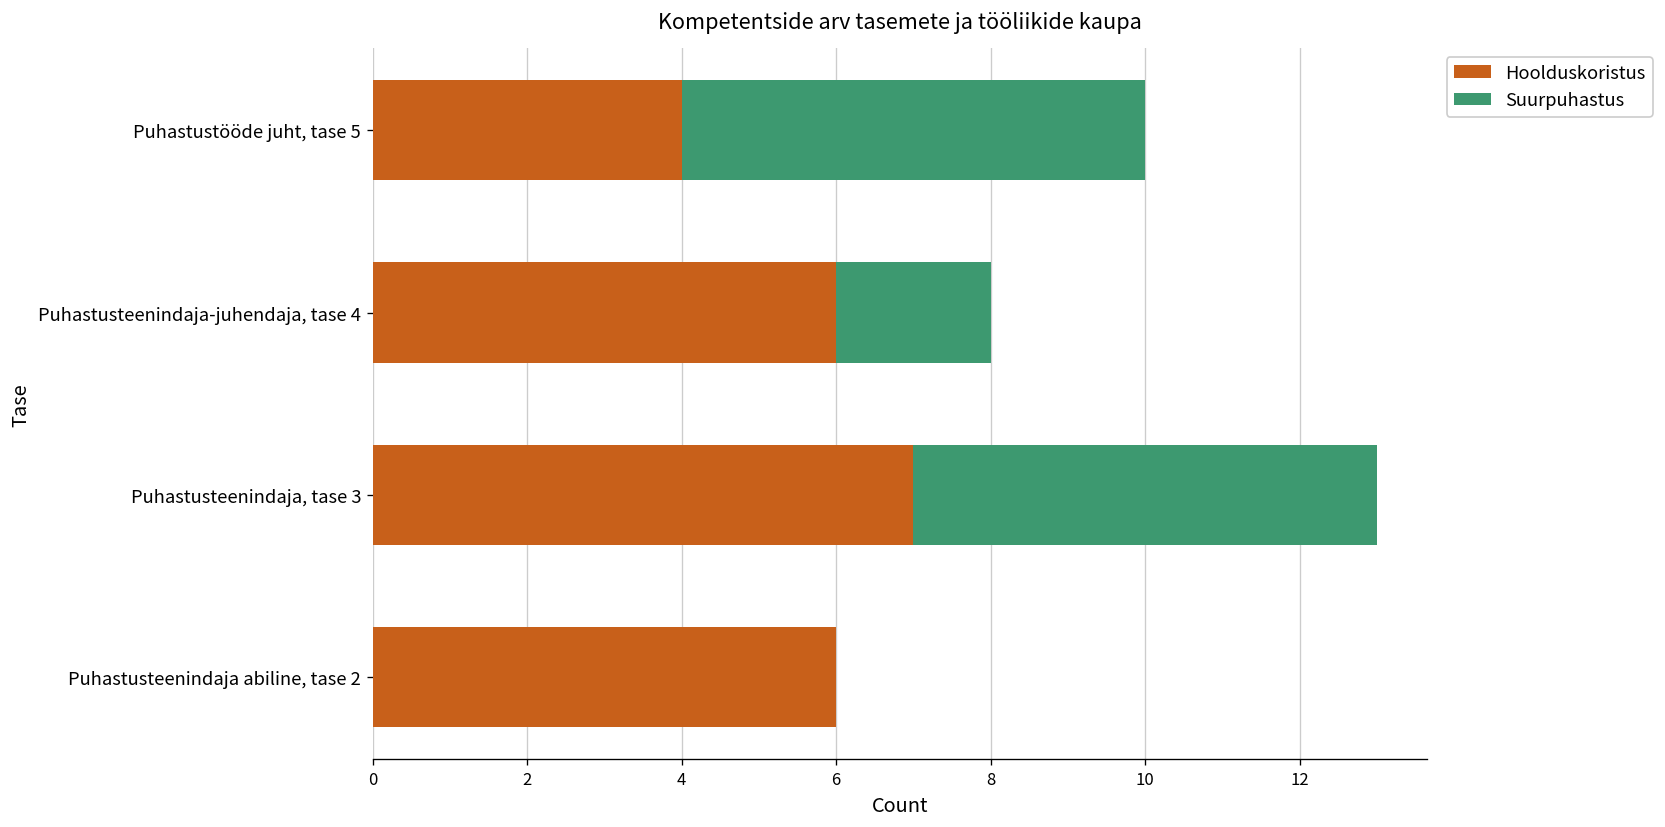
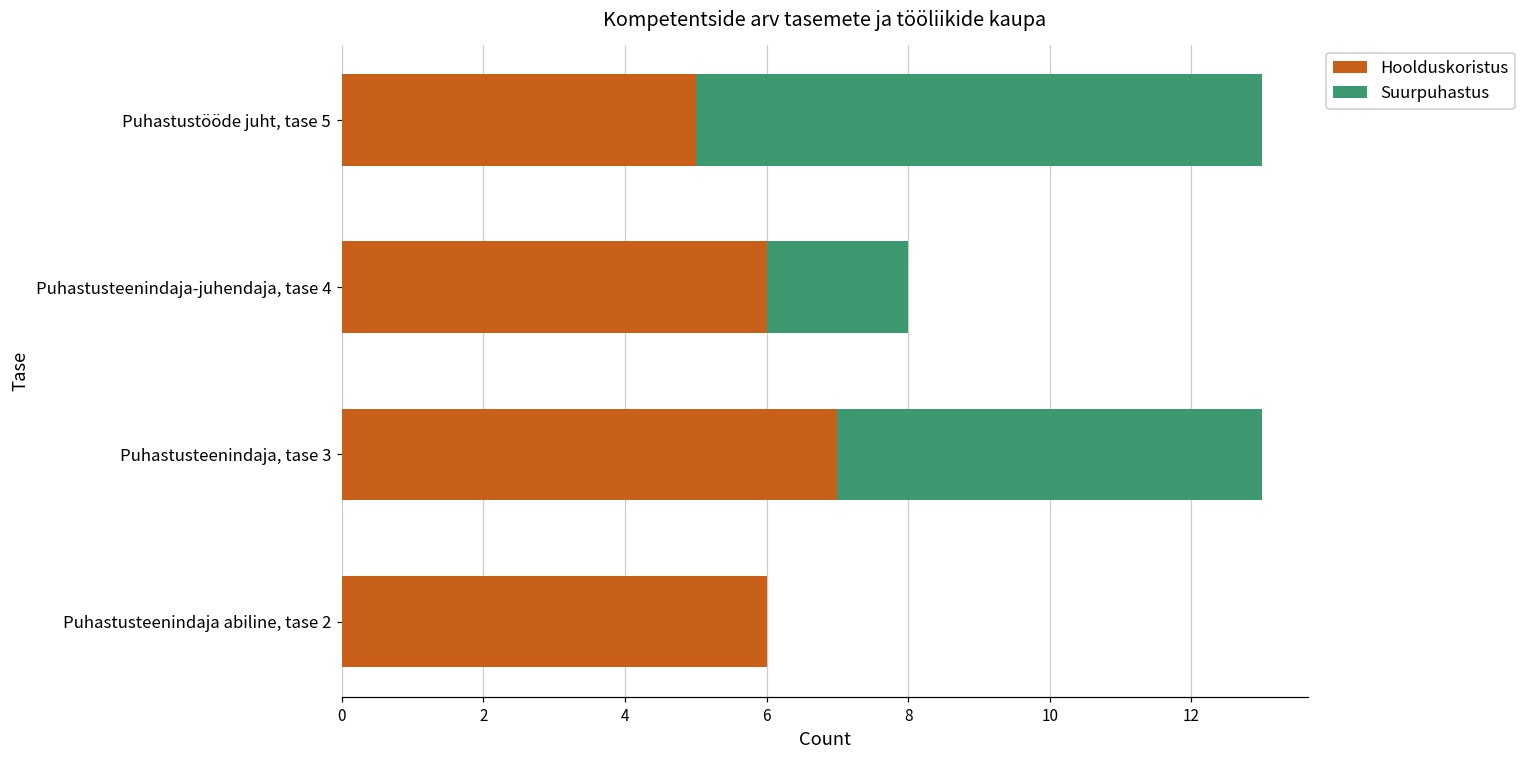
Hoolduskoristus, Puhastustööde juht, tase 5: 4 -> 5
Suurpuhastus, Puhastustööde juht, tase 5: 6 -> 8
